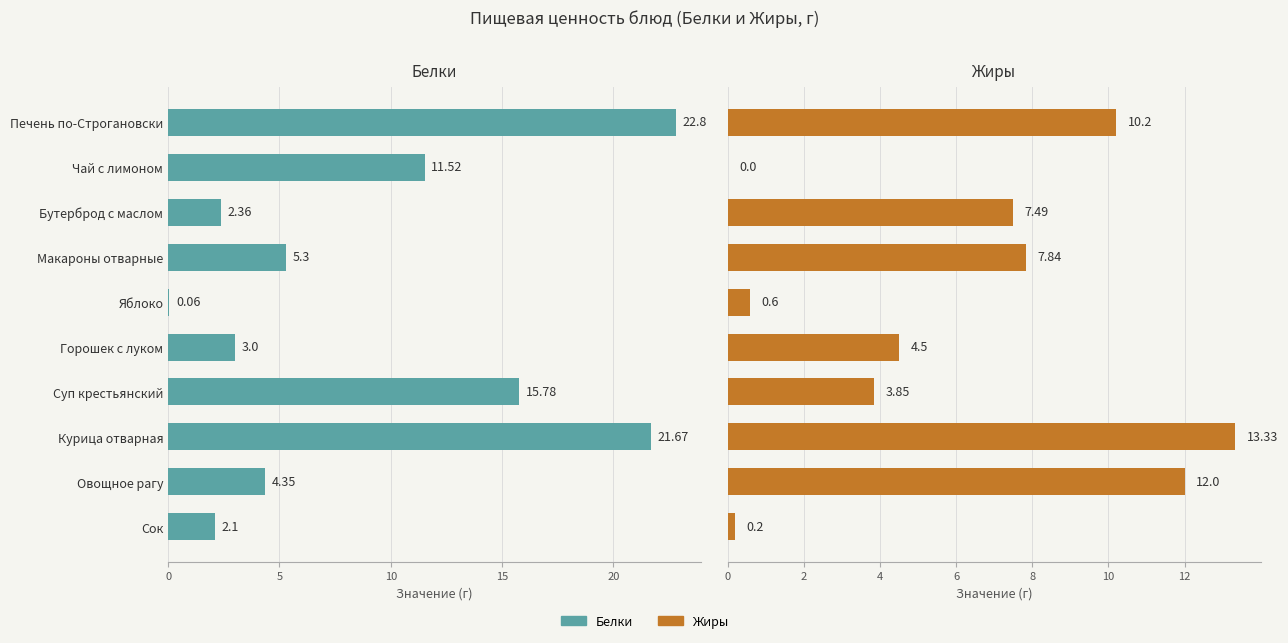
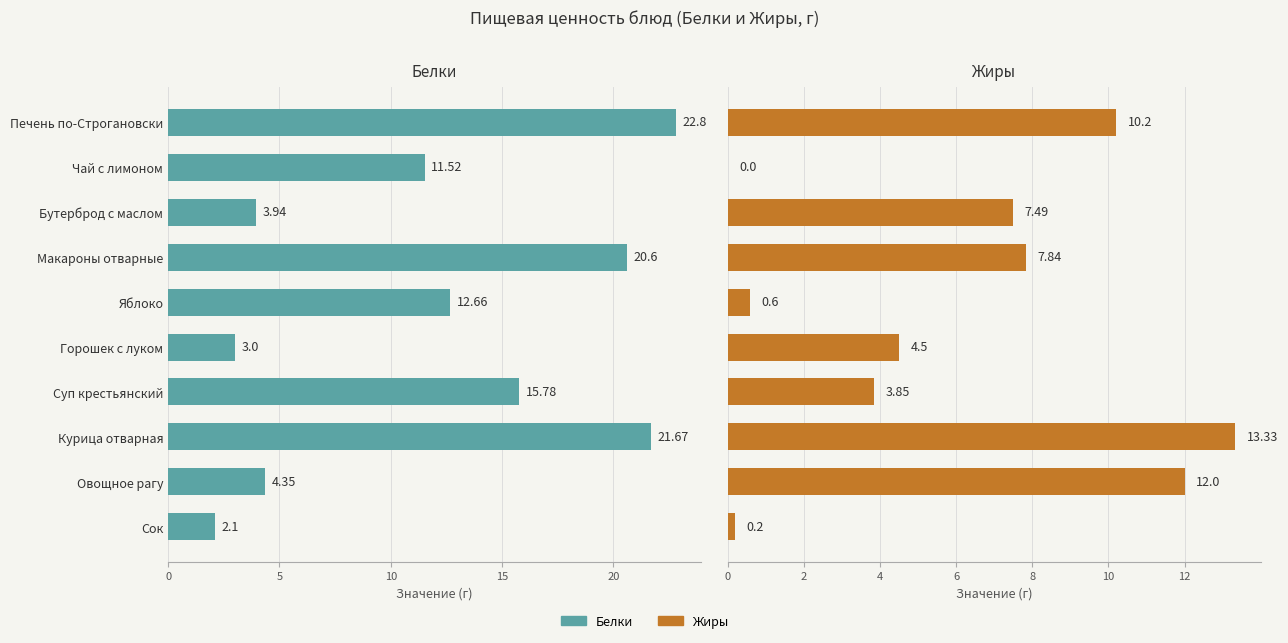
Белки, Бутерброд с маслом: 2.36 -> 3.94
Белки, Макароны отварные: 5.3 -> 20.6
Белки, Яблоко: 0.06 -> 12.66
